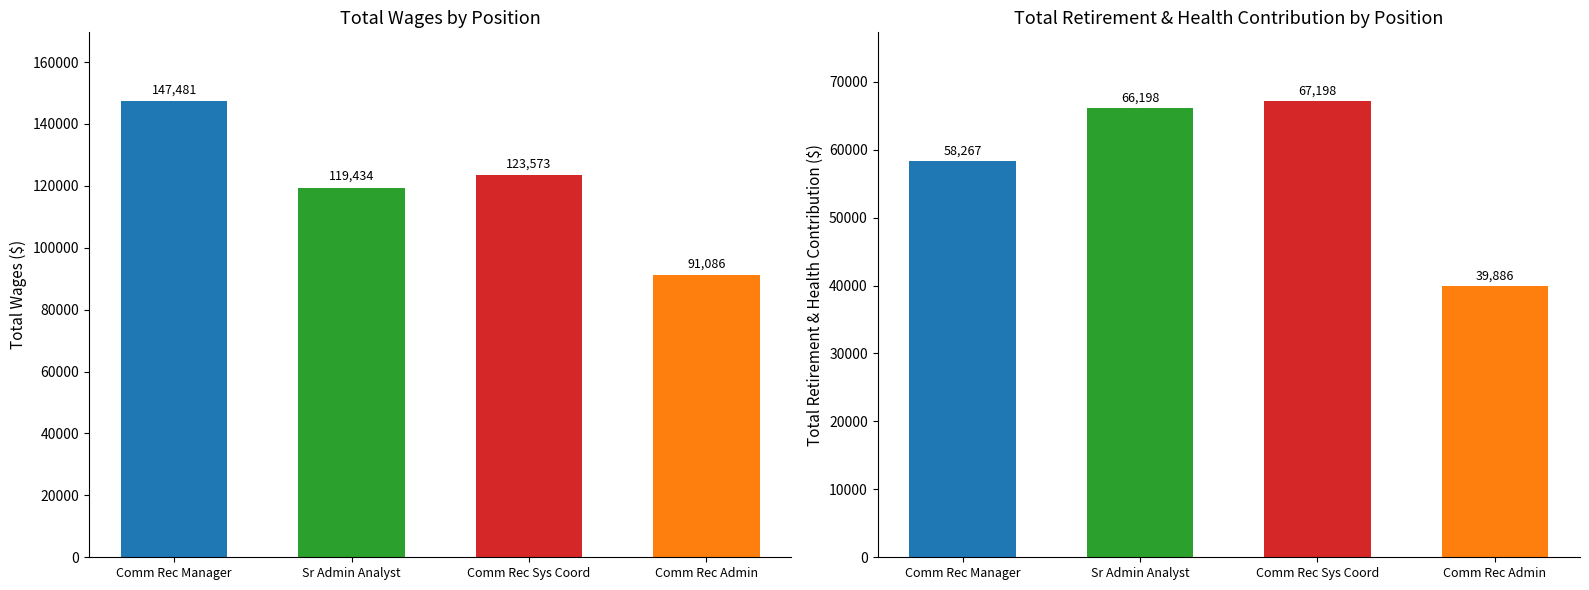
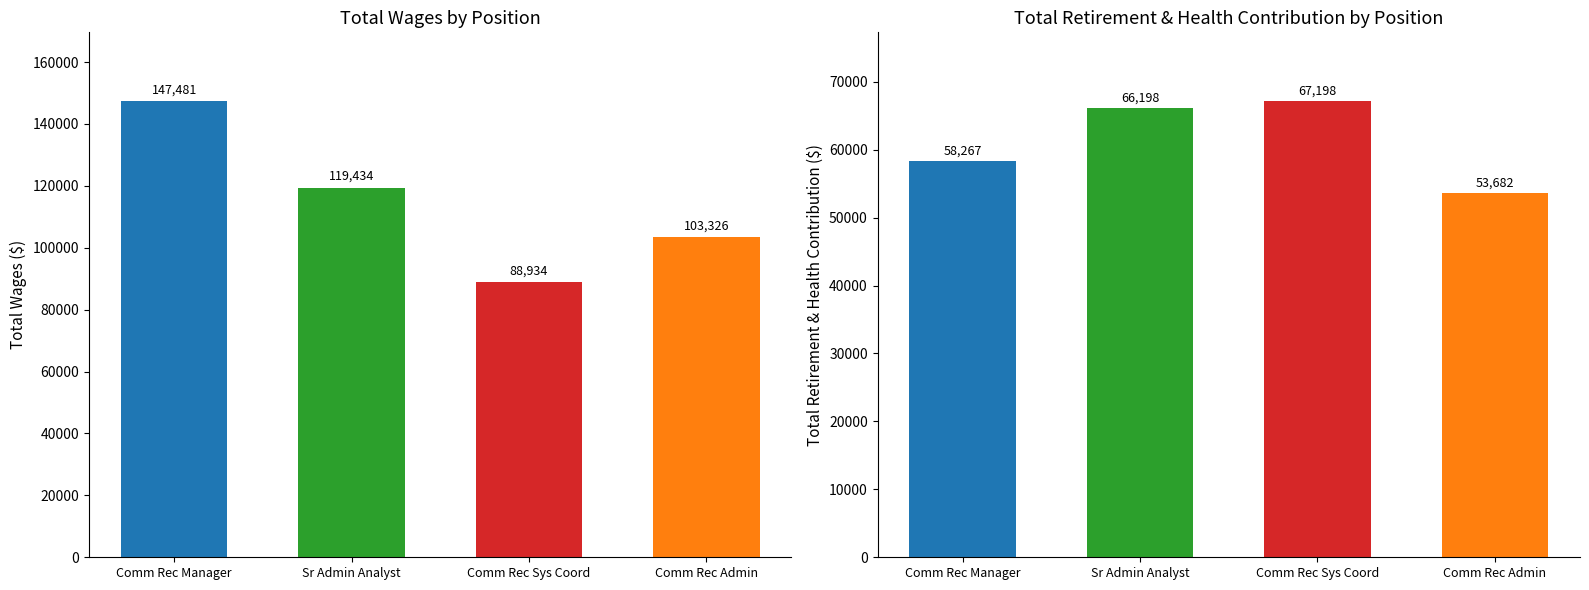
Total Wages by Position, Comm Rec Sys Coord: 123,573 -> 88,934
Total Wages by Position, Comm Rec Admin: 91,086 -> 103,326
Total Retirement & Health Contribution by Position, Comm Rec Admin: 39,886 -> 53,682
